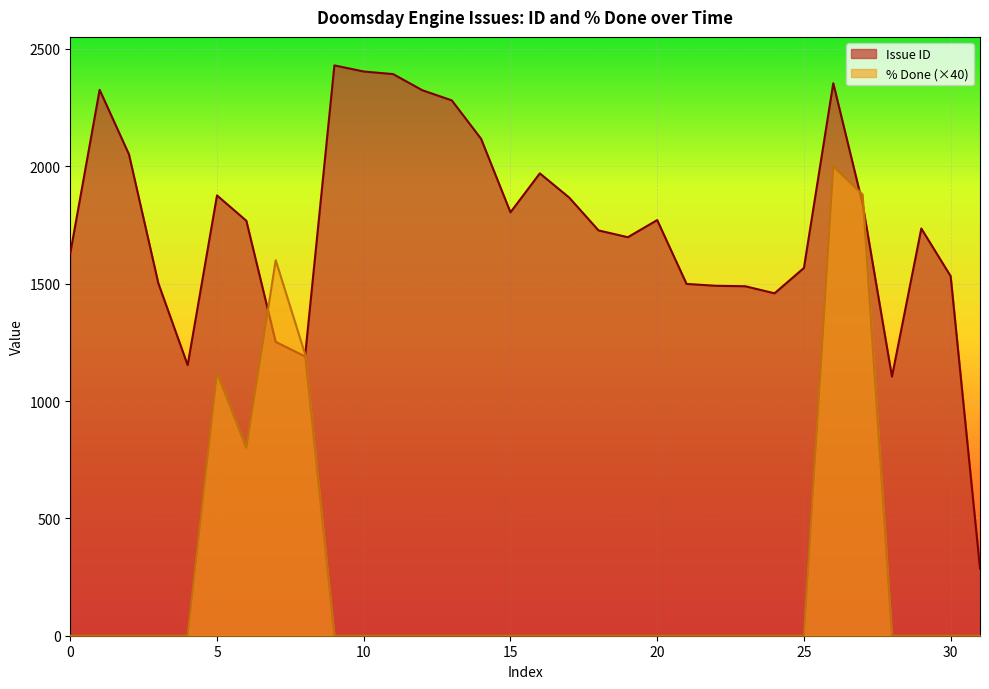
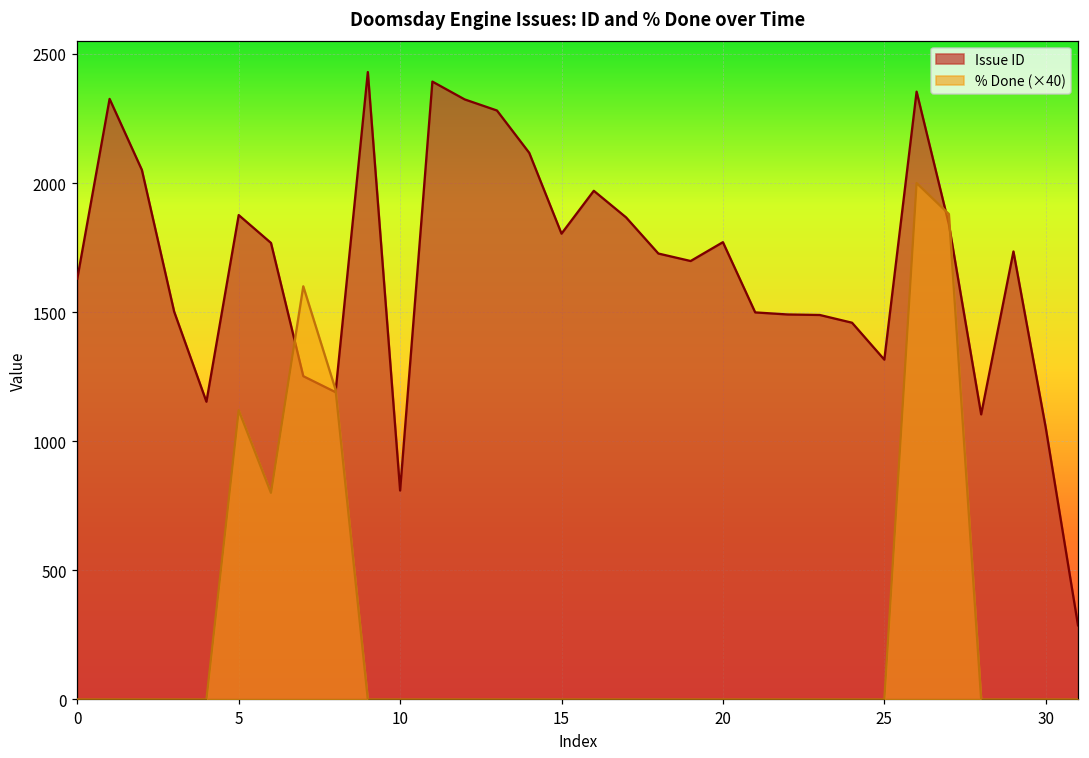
Issue ID, 10: 2400 -> 810
Issue ID, 25: 1570 -> 1320
Issue ID, 30: 1530 -> 1050
